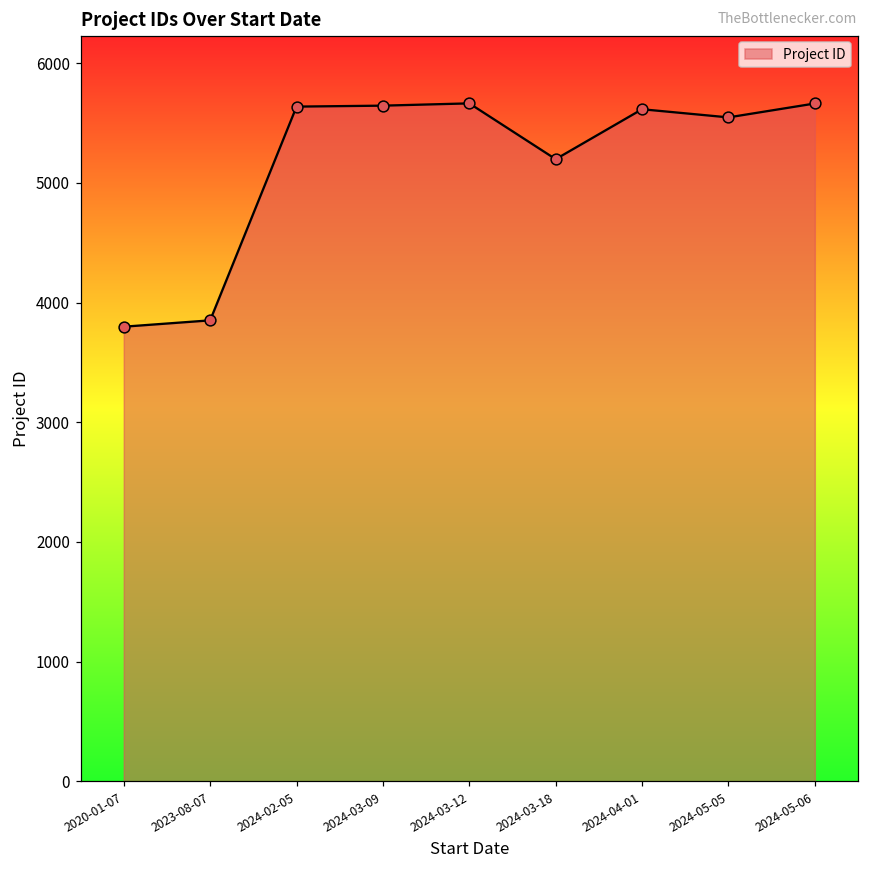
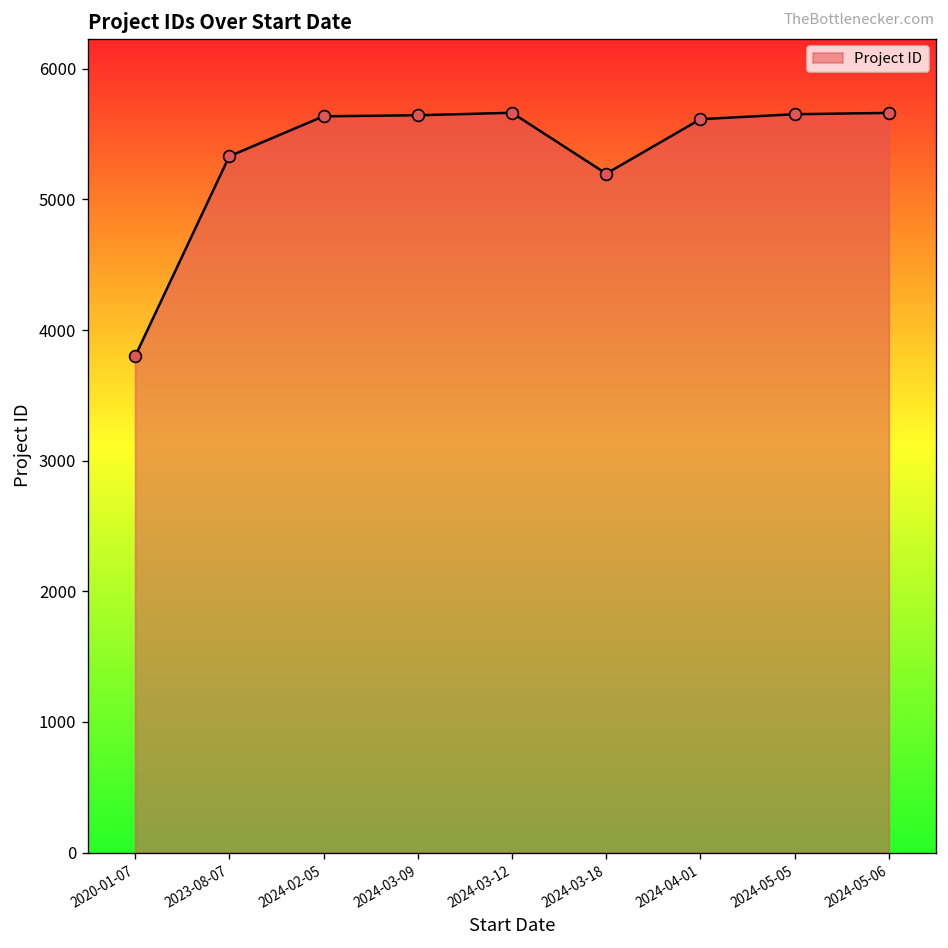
2023-08-07: 3850 -> 5330
2024-05-05: 5550 -> 5650
